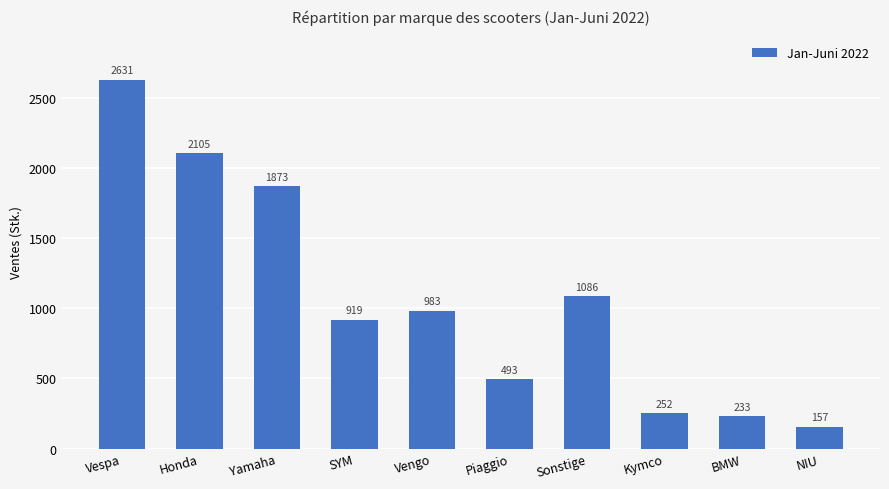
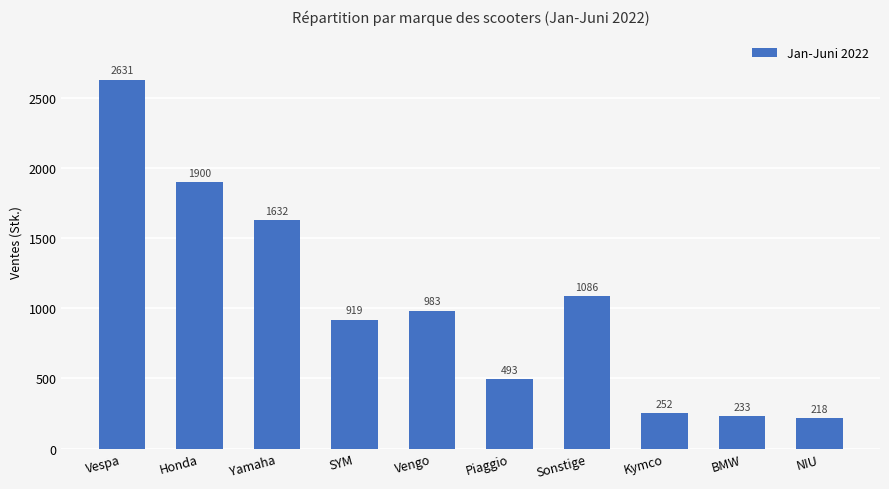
Honda: 2105 -> 1900
Yamaha: 1873 -> 1632
NIU: 157 -> 218
